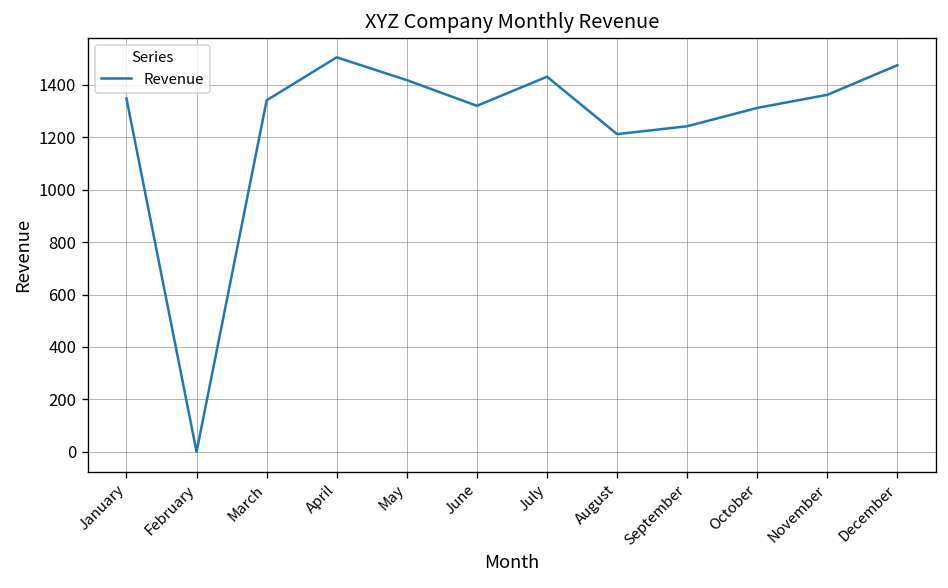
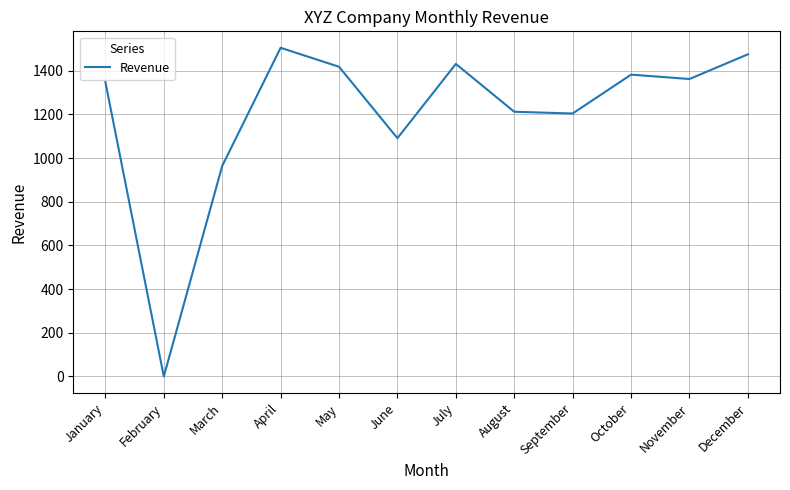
March: 1340 -> 960
June: 1320 -> 1090
September: 1240 -> 1200
October: 1310 -> 1380
